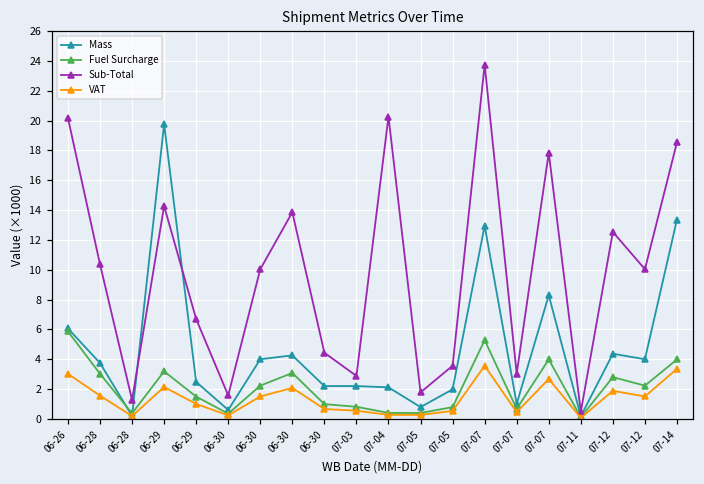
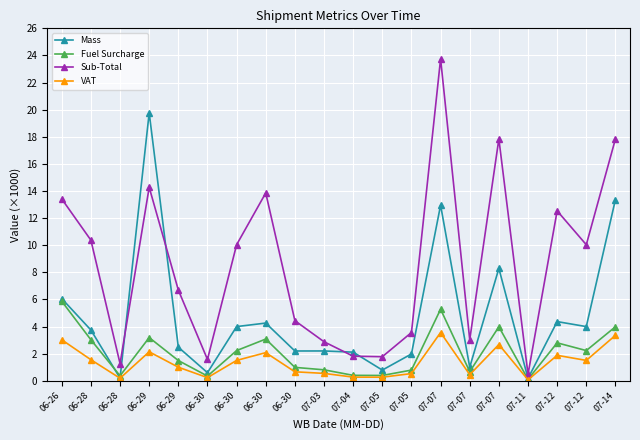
Sub-Total, 06-26: 20.2 -> 13.4
Sub-Total, 07-04: 20.3 -> 1.8
Sub-Total, 07-14: 18.5 -> 17.8
